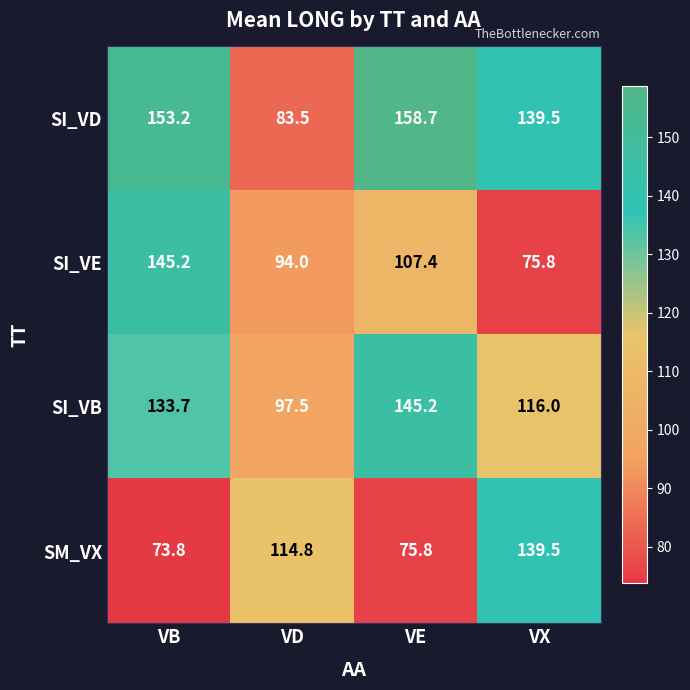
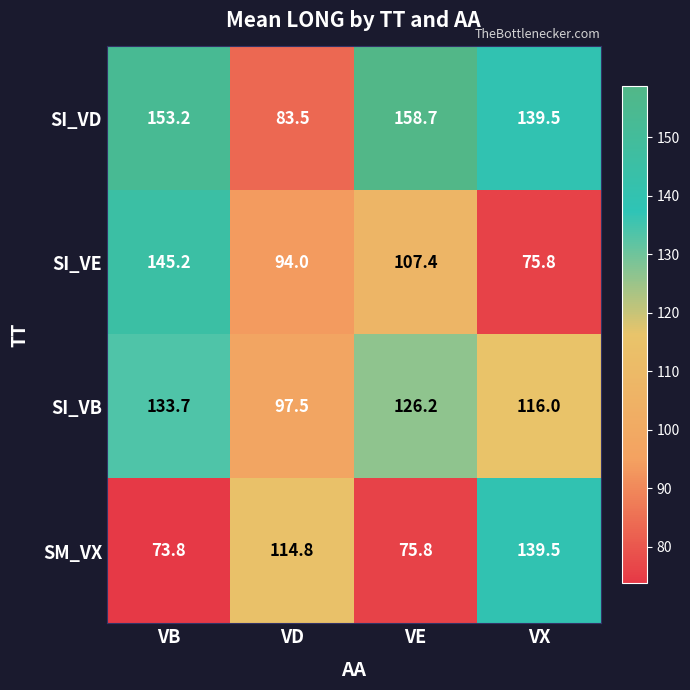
SI_VB, VE: 145.2 -> 126.2
